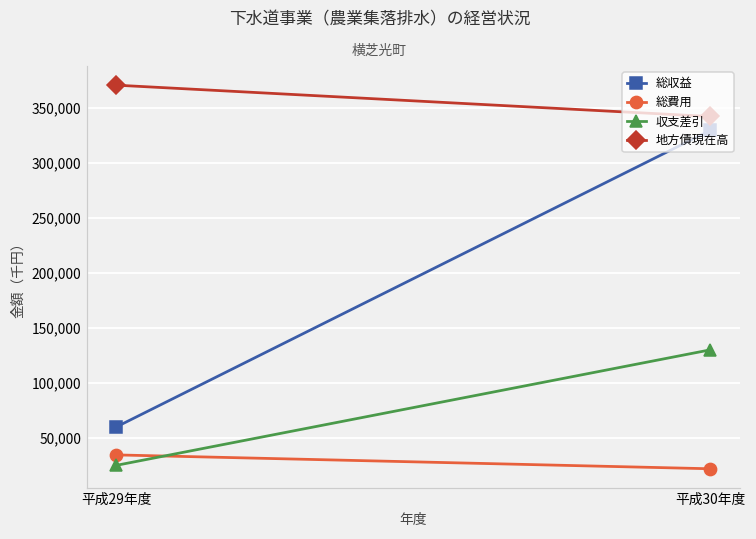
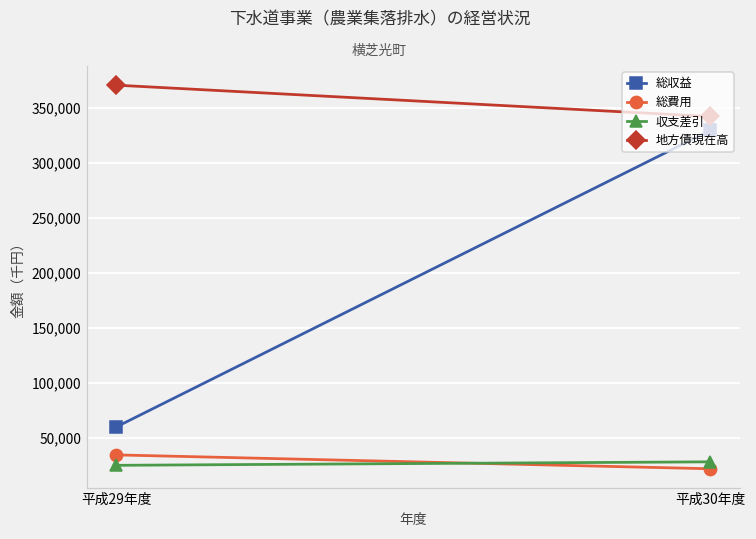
収支差引, 平成30年度: 130,000 -> 29,000
